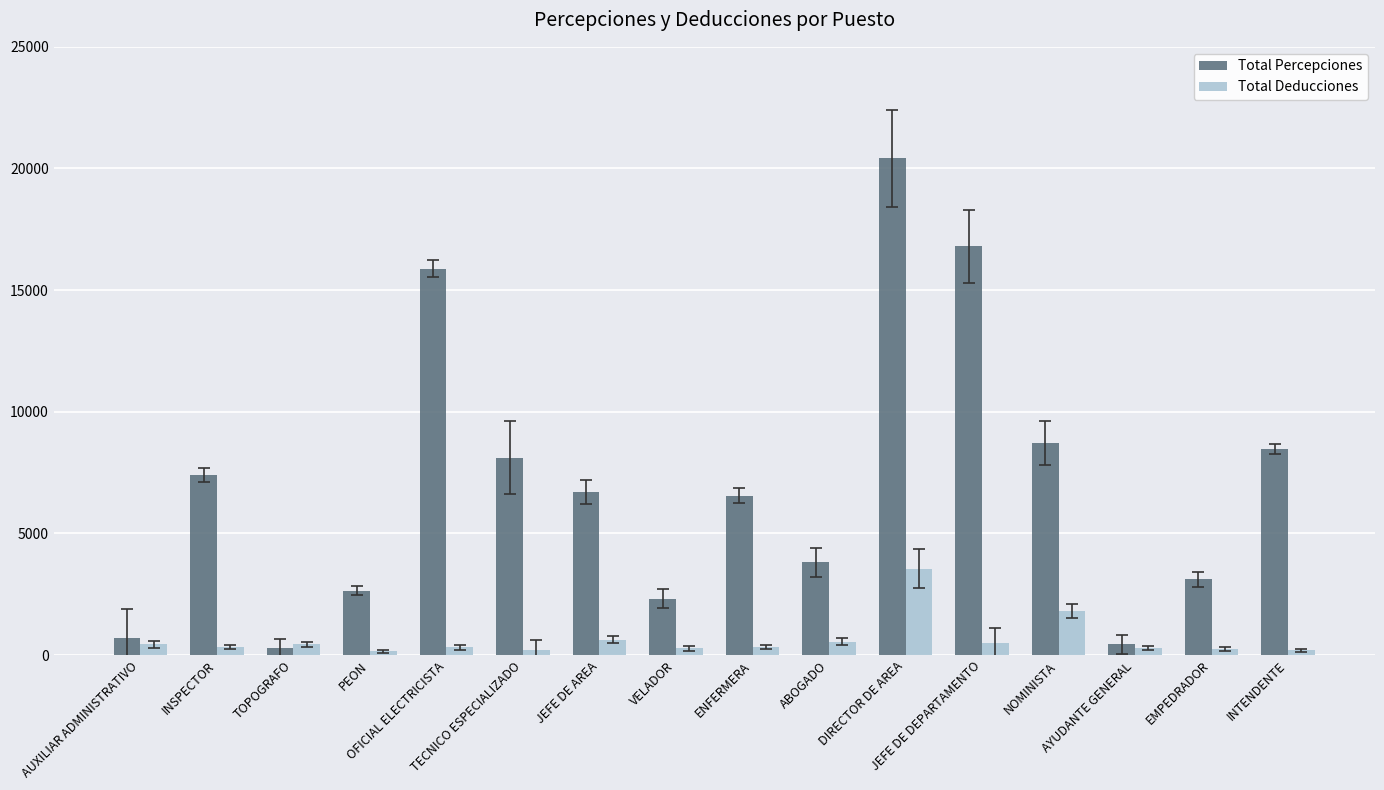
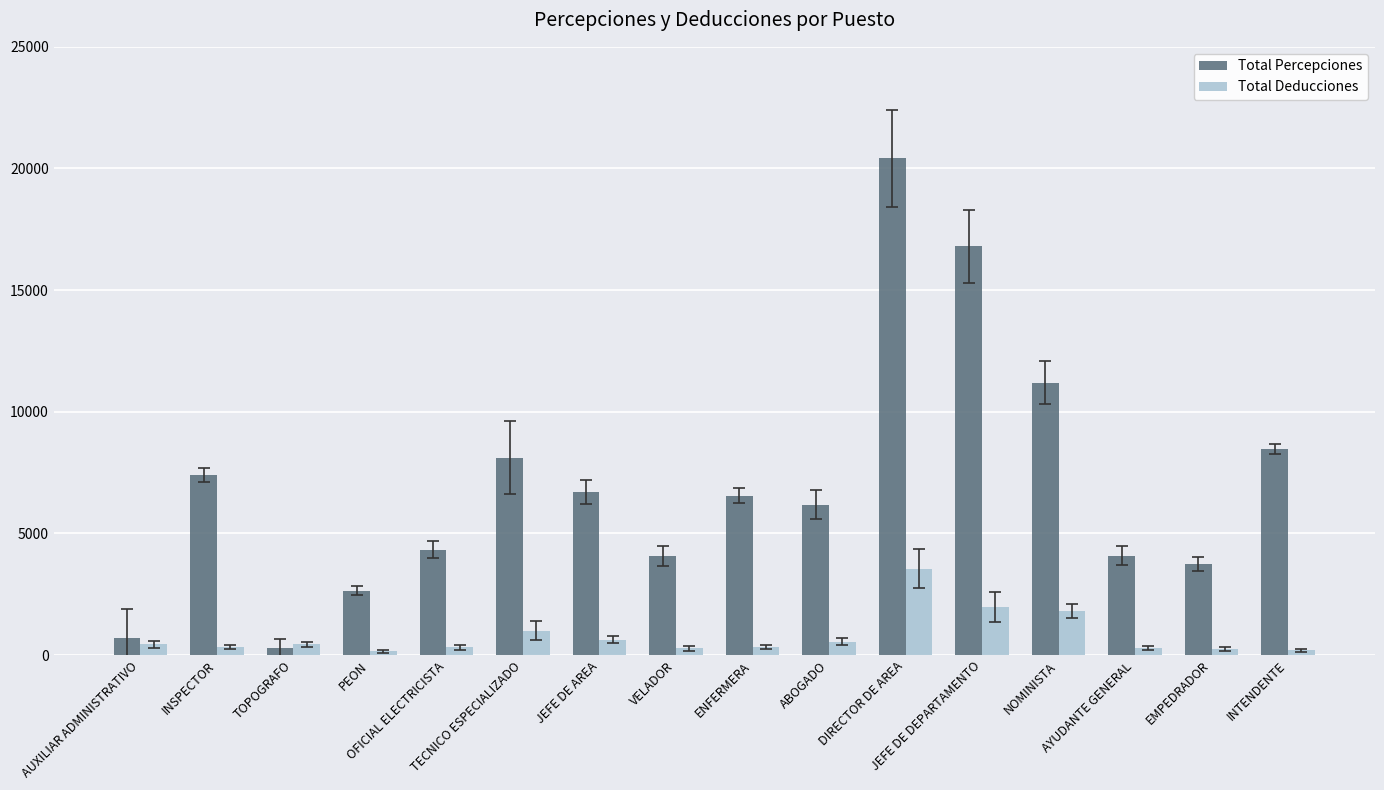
Total Percepciones, OFICIAL ELECTRICISTA: 15900 -> 4300
Total Deducciones, TECNICO ESPECIALIZADO: 200 -> 1000
Total Percepciones, VELADOR: 2300 -> 4100
Total Percepciones, ABOGADO: 3800 -> 6200
Total Deducciones, JEFE DE DEPARTAMENTO: 500 -> 2000
Total Percepciones, NOMINISTA: 8700 -> 11200
Total Percepciones, AYUDANTE GENERAL: 400 -> 4100
Total Percepciones, EMPEDRADOR: 3100 -> 3800
